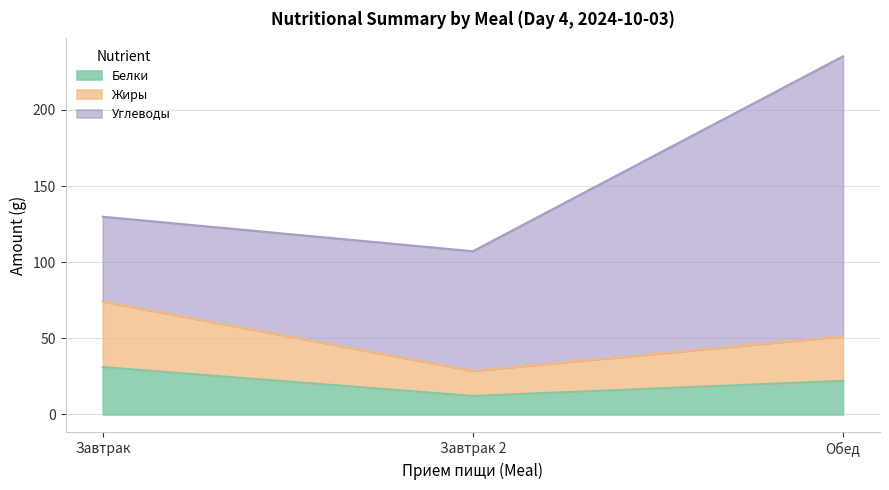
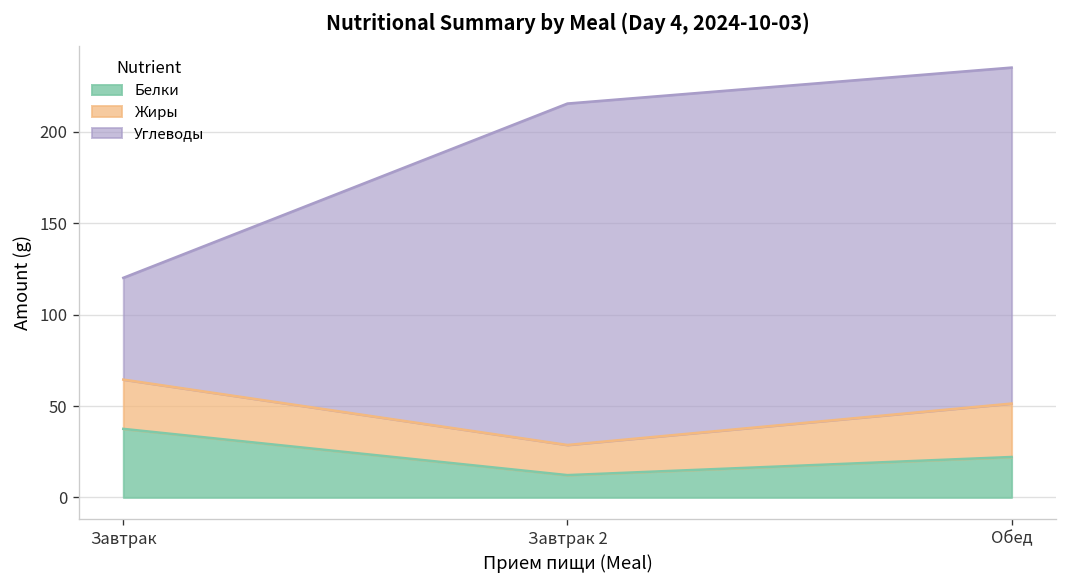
Белки, Завтрак: 31 -> 37
Жиры, Завтрак: 43 -> 27
Углеводы, Завтрак 2: 79 -> 187
